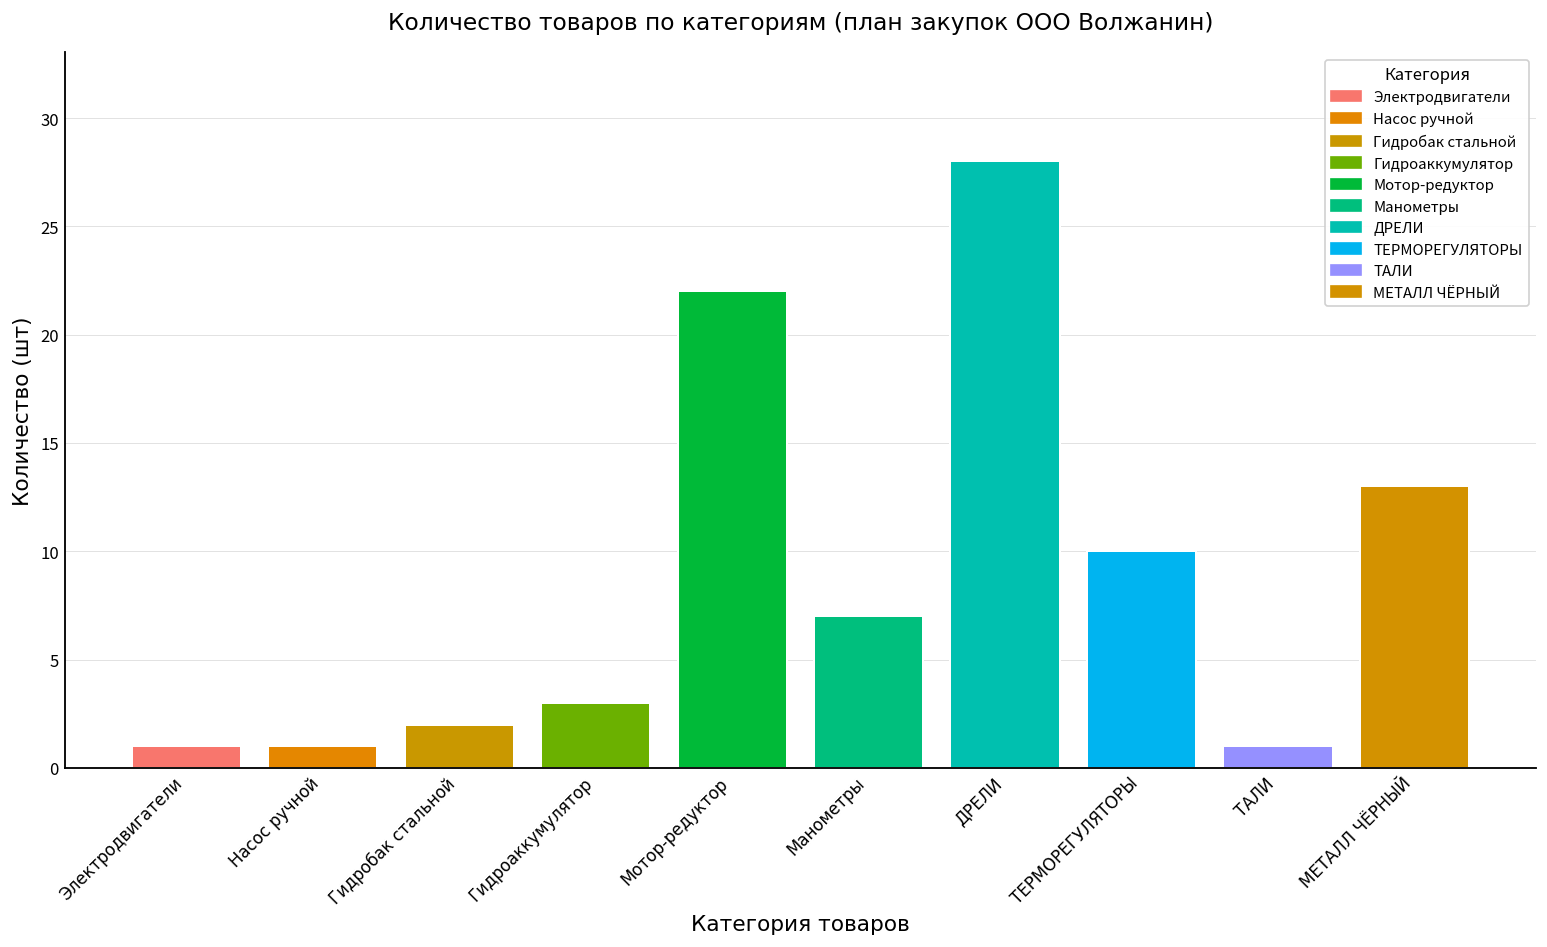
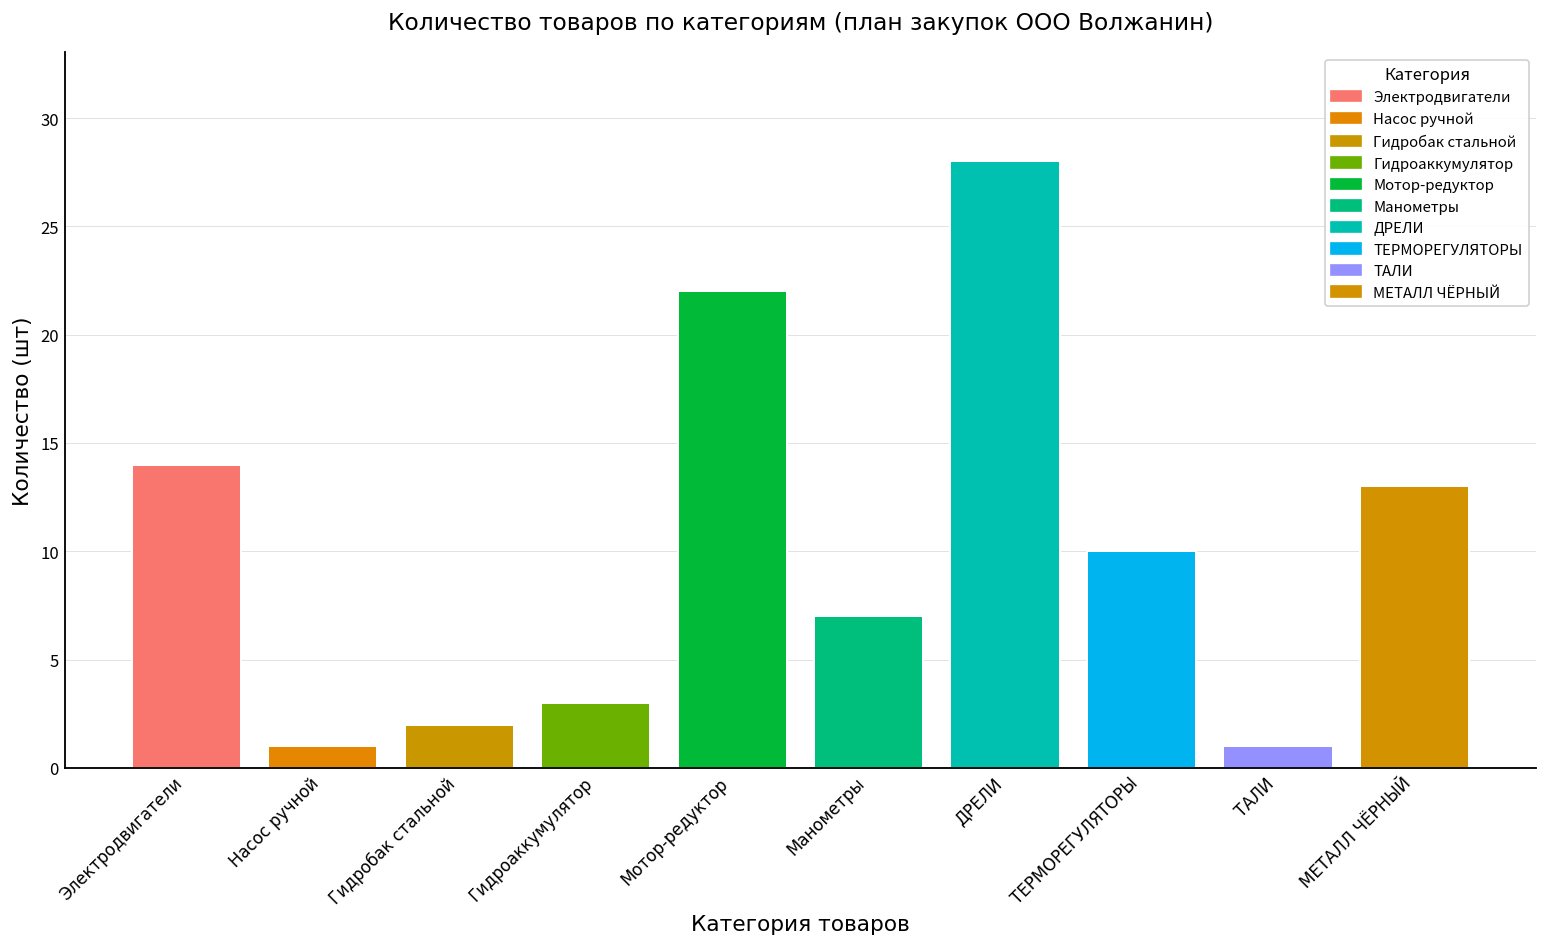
Электродвигатели: 1 -> 14
